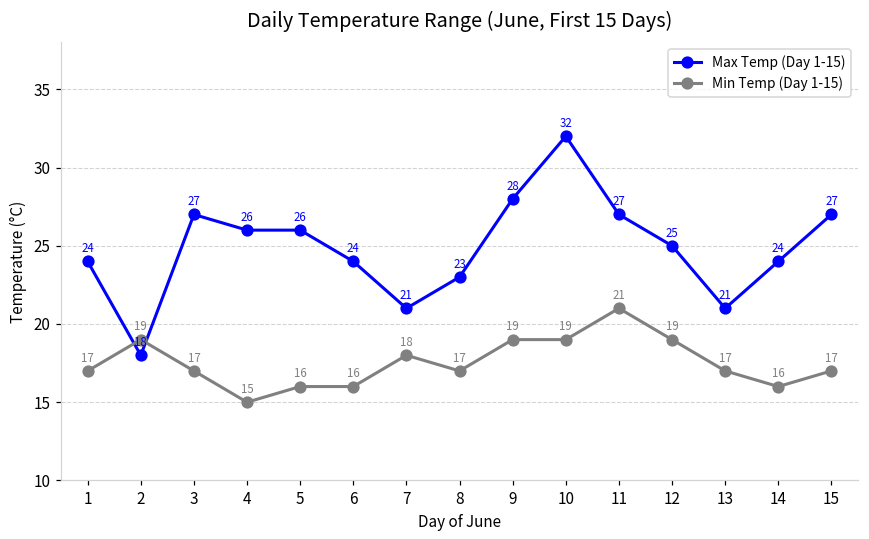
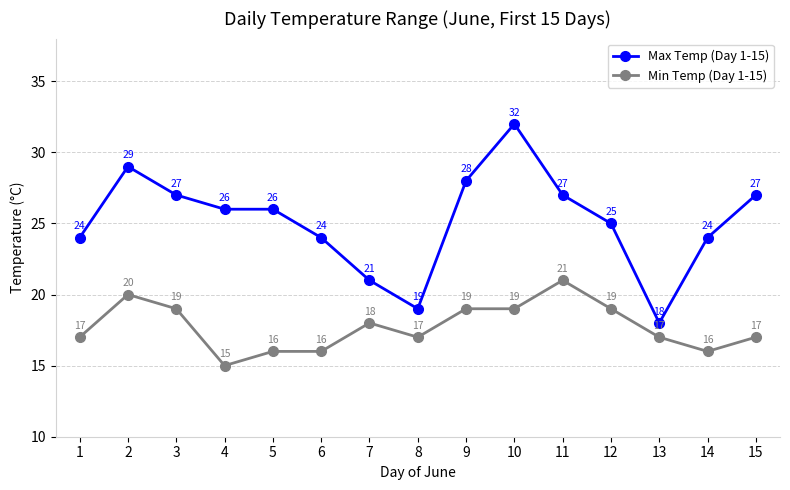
Max Temp (Day 1-15), 2: 18 -> 29
Min Temp (Day 1-15), 2: 19 -> 20
Min Temp (Day 1-15), 3: 17 -> 19
Max Temp (Day 1-15), 8: 23 -> 19
Max Temp (Day 1-15), 13: 21 -> 18
